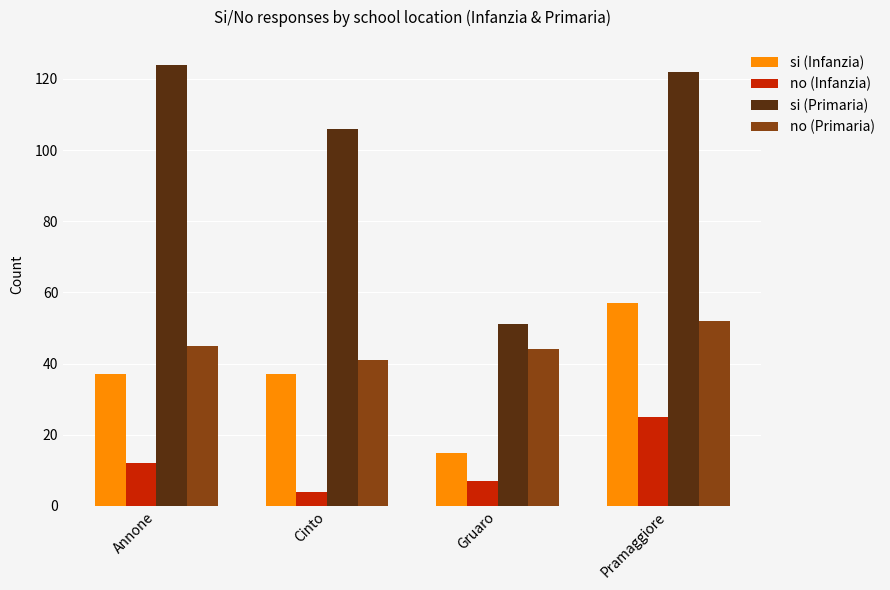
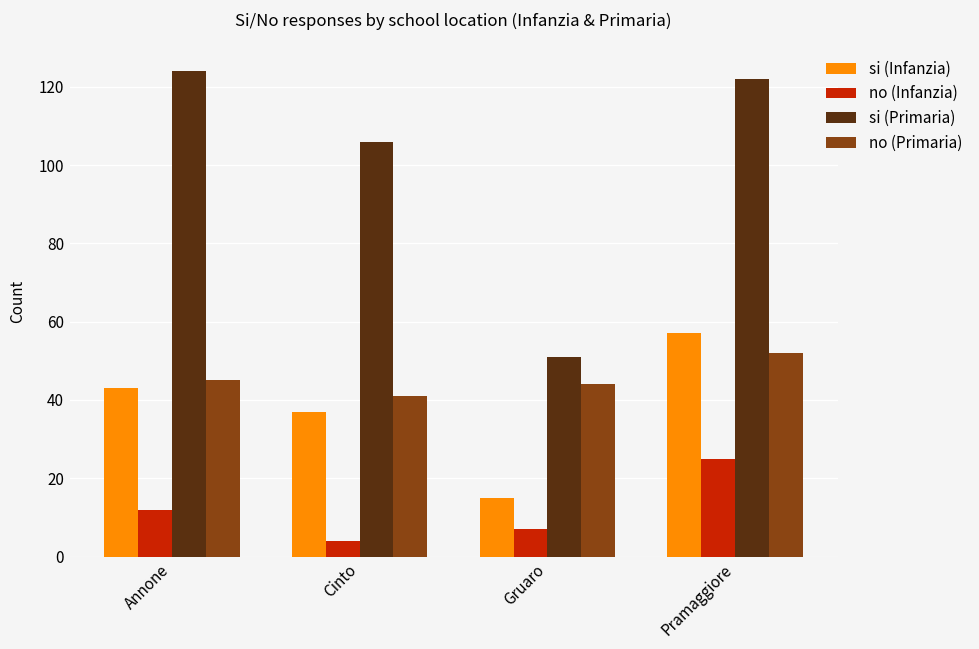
si (Infanzia), Annone: 37 -> 43
